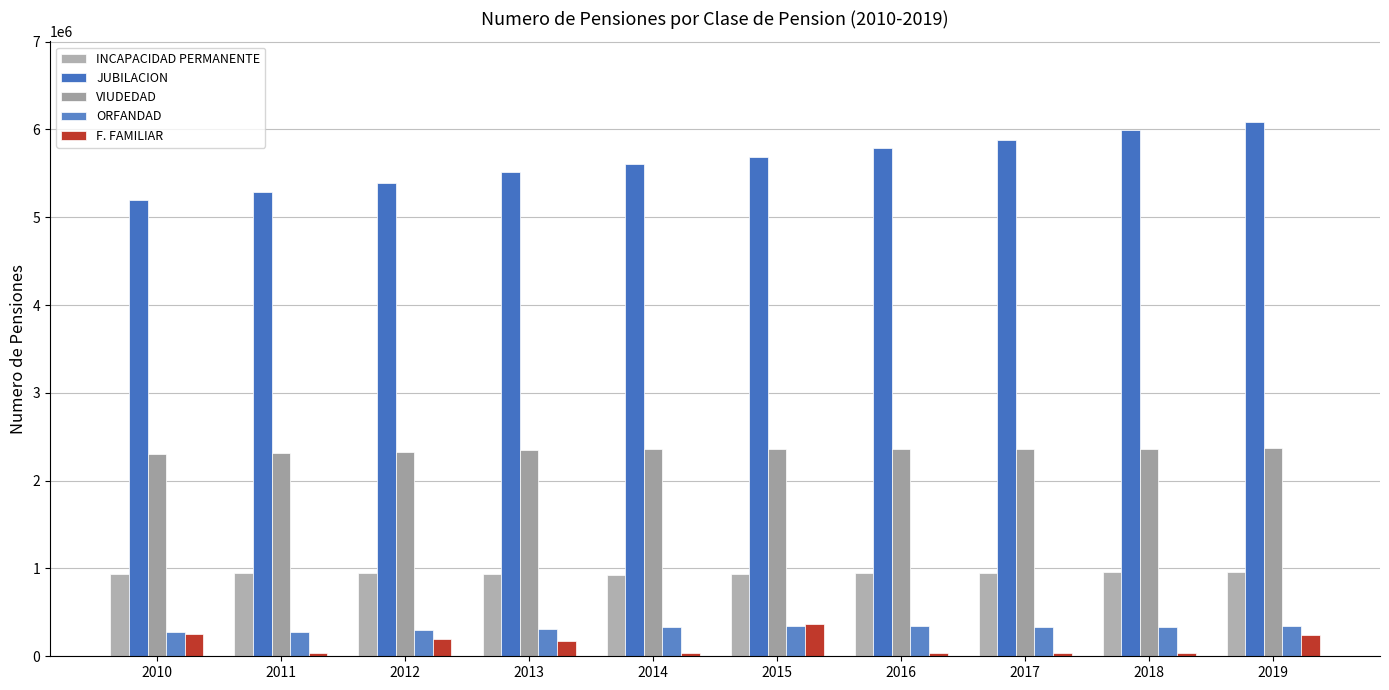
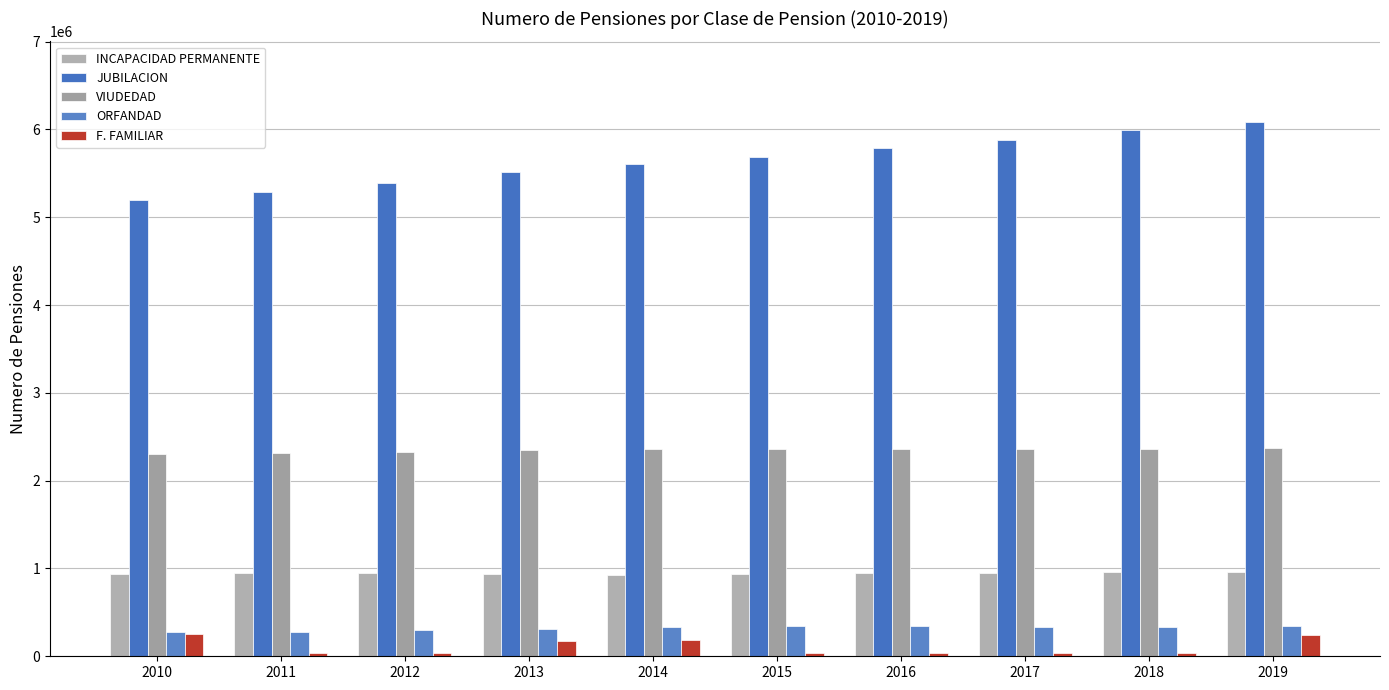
F. FAMILIAR, 2012: 200000 -> 0
F. FAMILIAR, 2014: 0 -> 200000
F. FAMILIAR, 2015: 400000 -> 0
